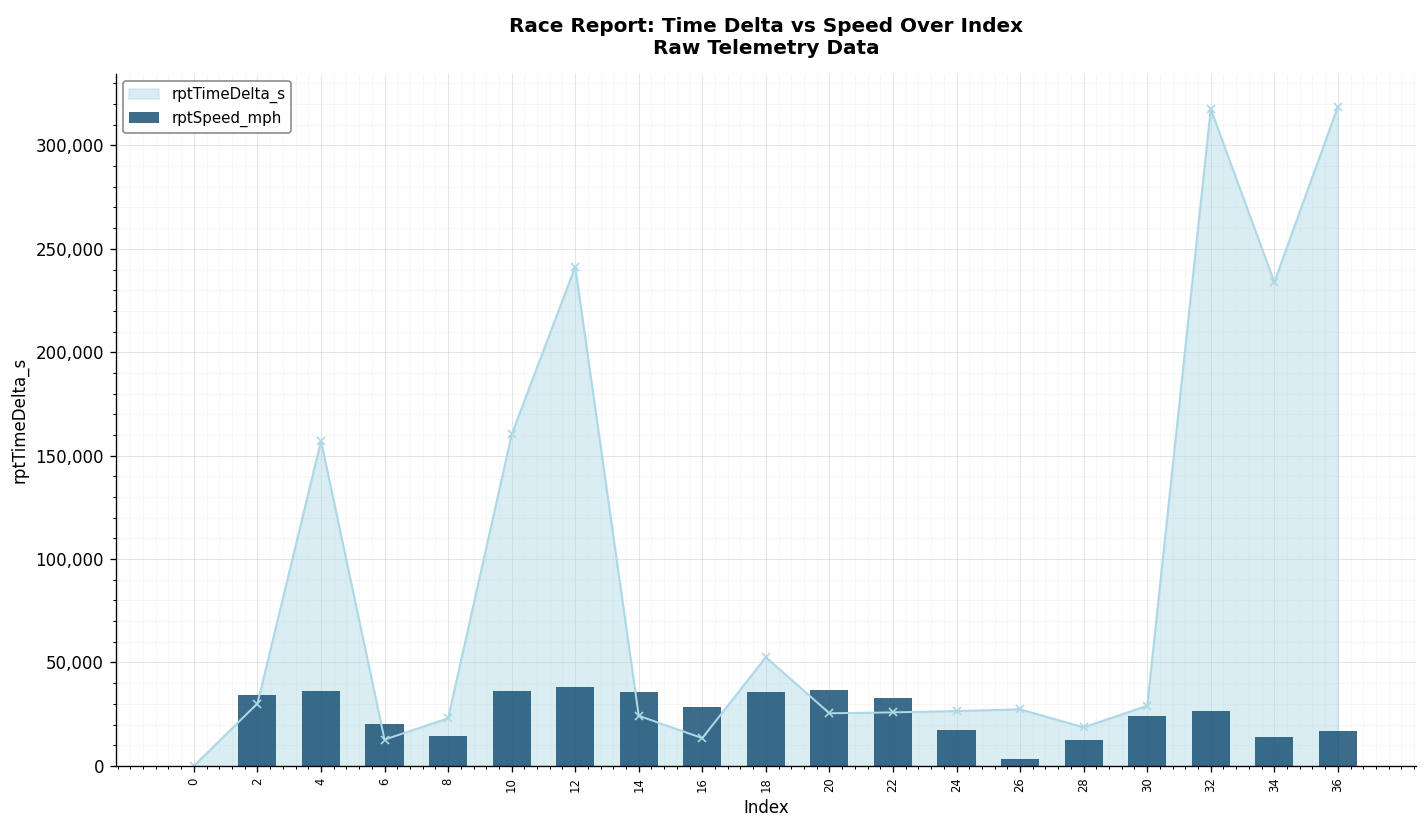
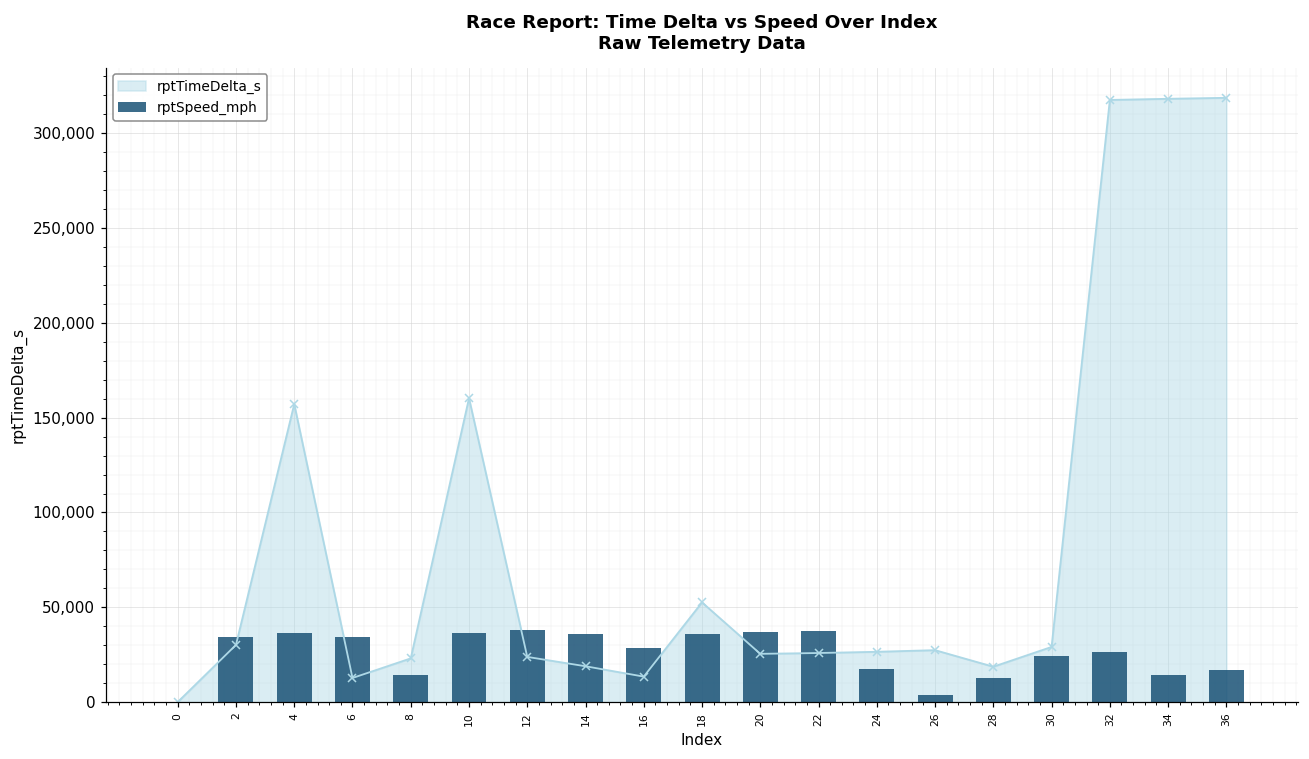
rptSpeed_mph, 6: 20,000 -> 34,000
rptTimeDelta_s, 12: 241,000 -> 24,000
rptTimeDelta_s, 14: 24,000 -> 19,000
rptSpeed_mph, 22: 33,000 -> 37,000
rptTimeDelta_s, 34: 234,000 -> 318,000
